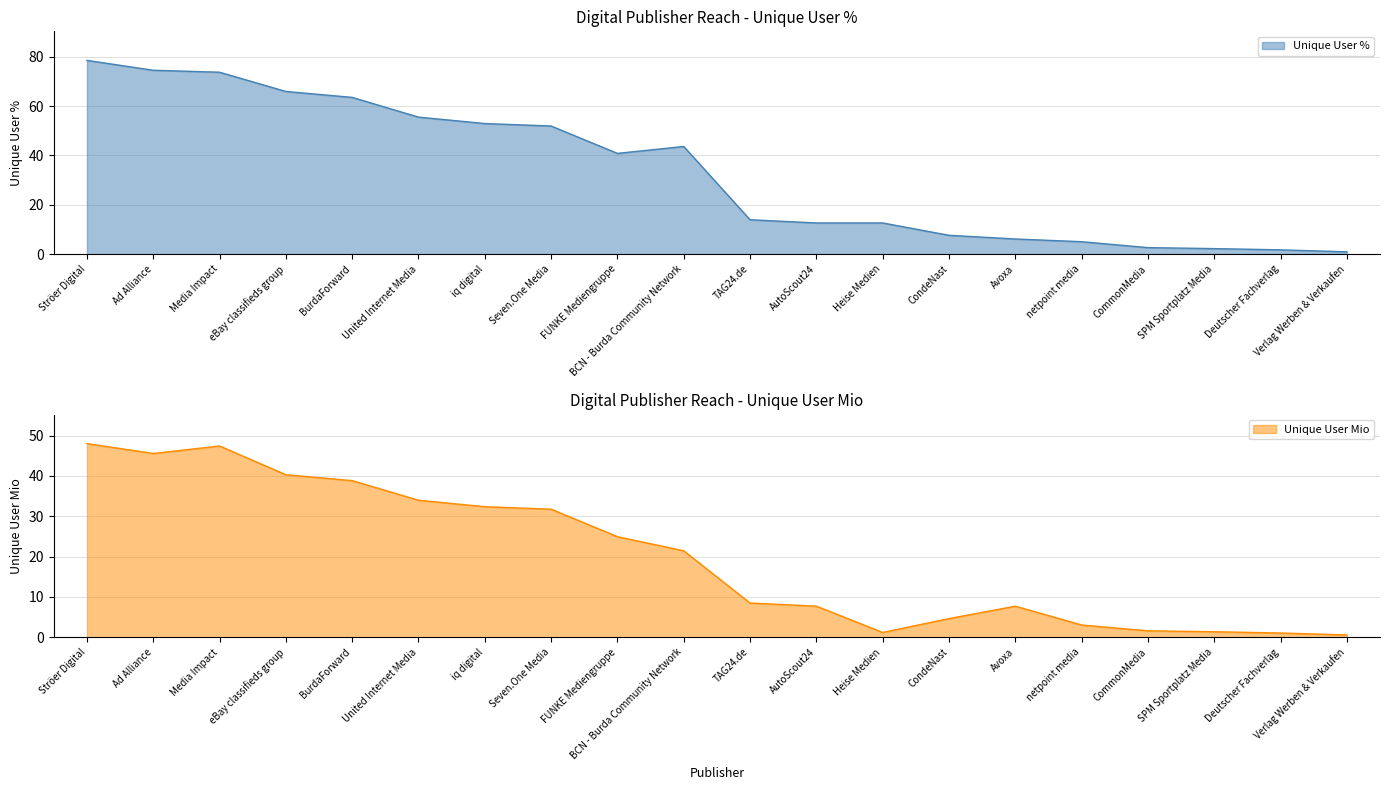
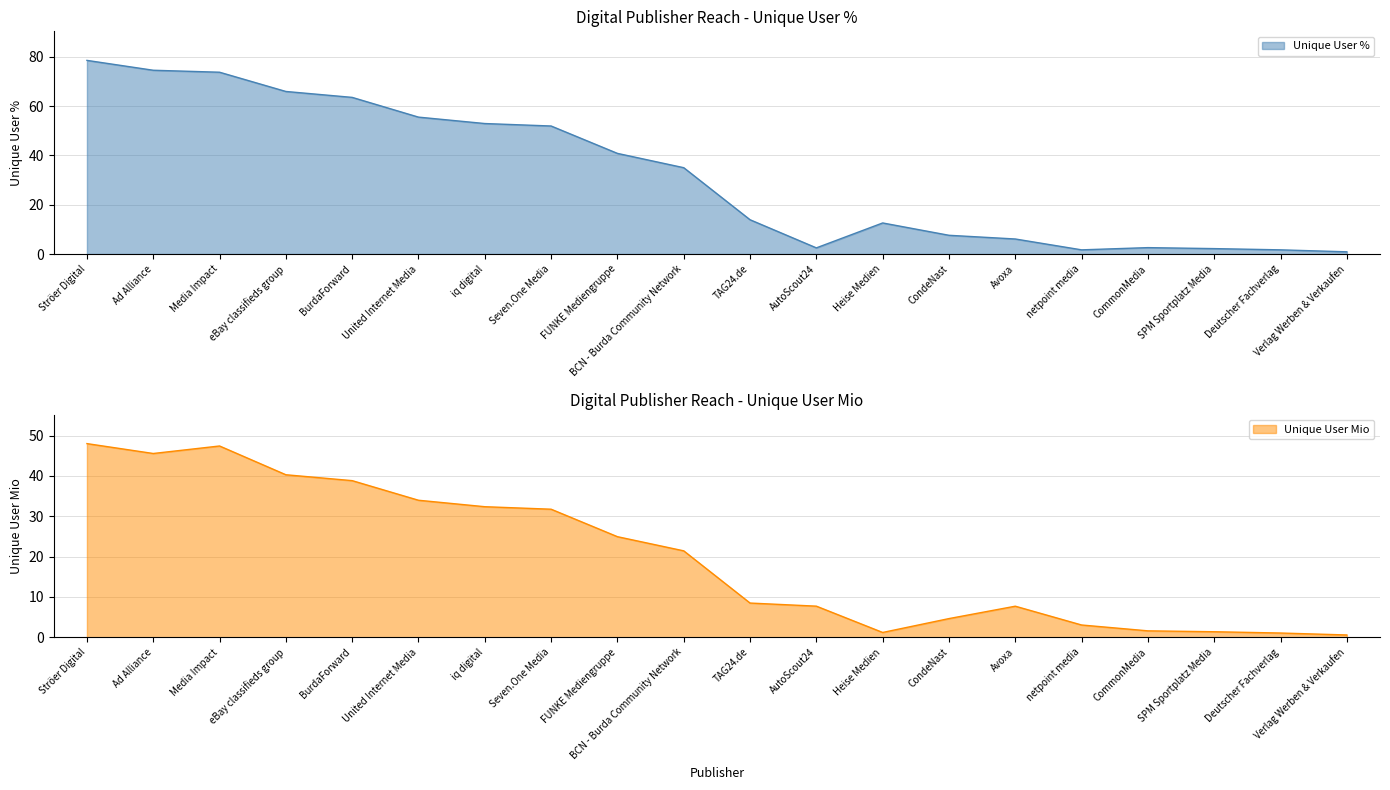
Digital Publisher Reach - Unique User %, BCN - Burda Community Network: 44 -> 35
Digital Publisher Reach - Unique User %, AutoScout24: 13 -> 3
Digital Publisher Reach - Unique User %, netpoint media: 5 -> 2
